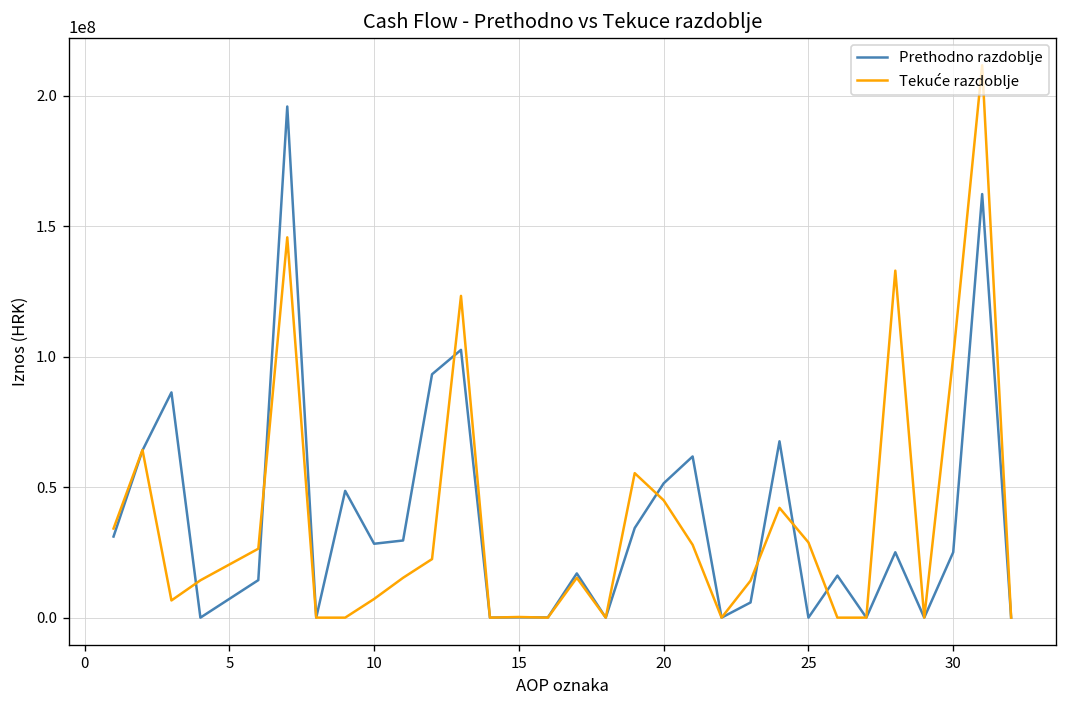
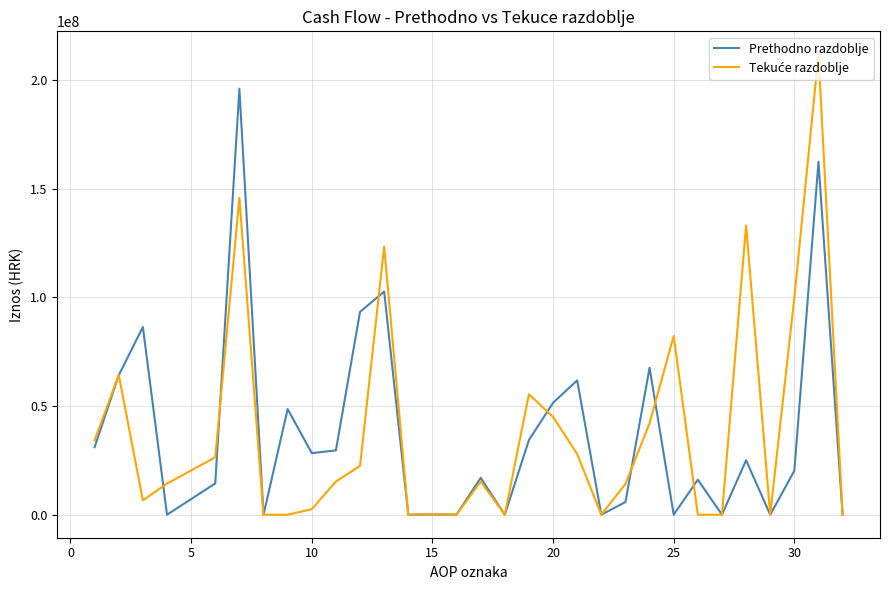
Tekuće razdoblje, 10: 7000000 -> 3000000
Tekuće razdoblje, 25: 29000000 -> 82000000
Prethodno razdoblje, 30: 25000000 -> 20000000
